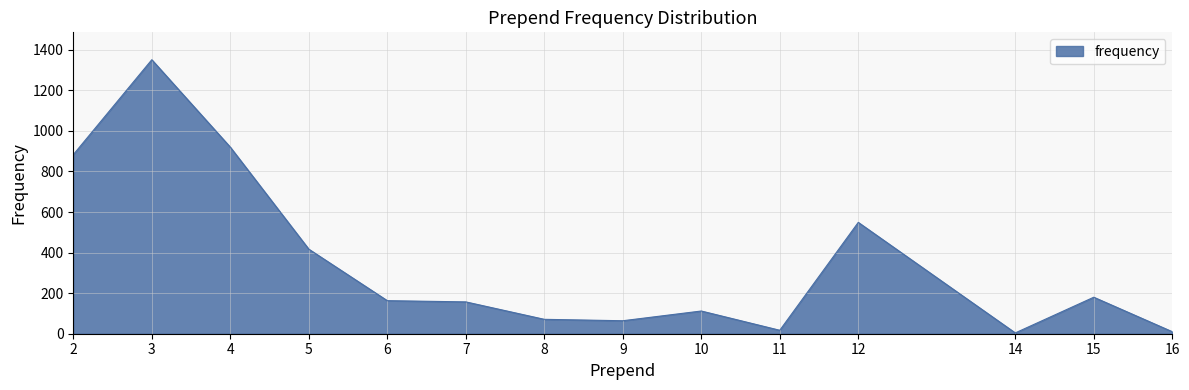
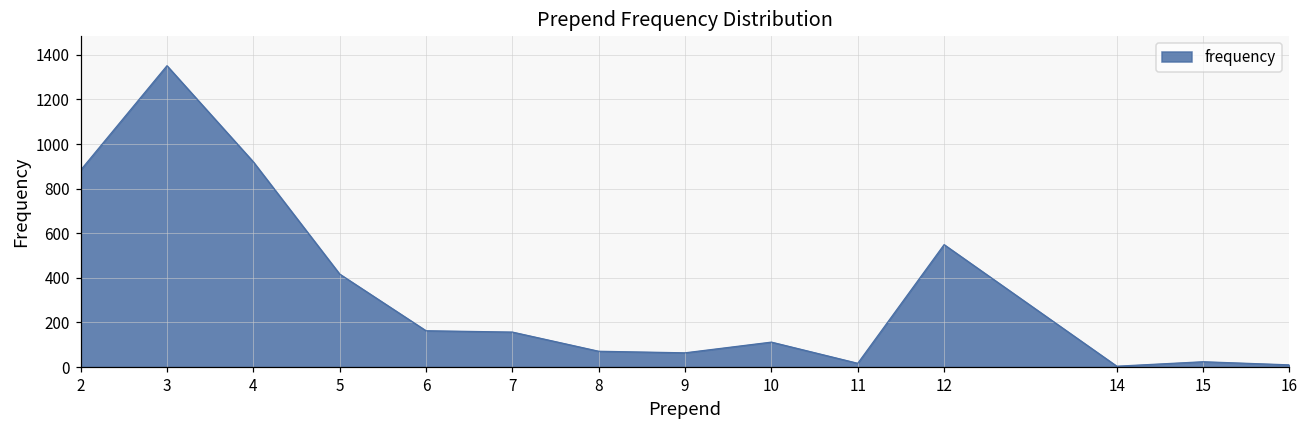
15: 180 -> 20
